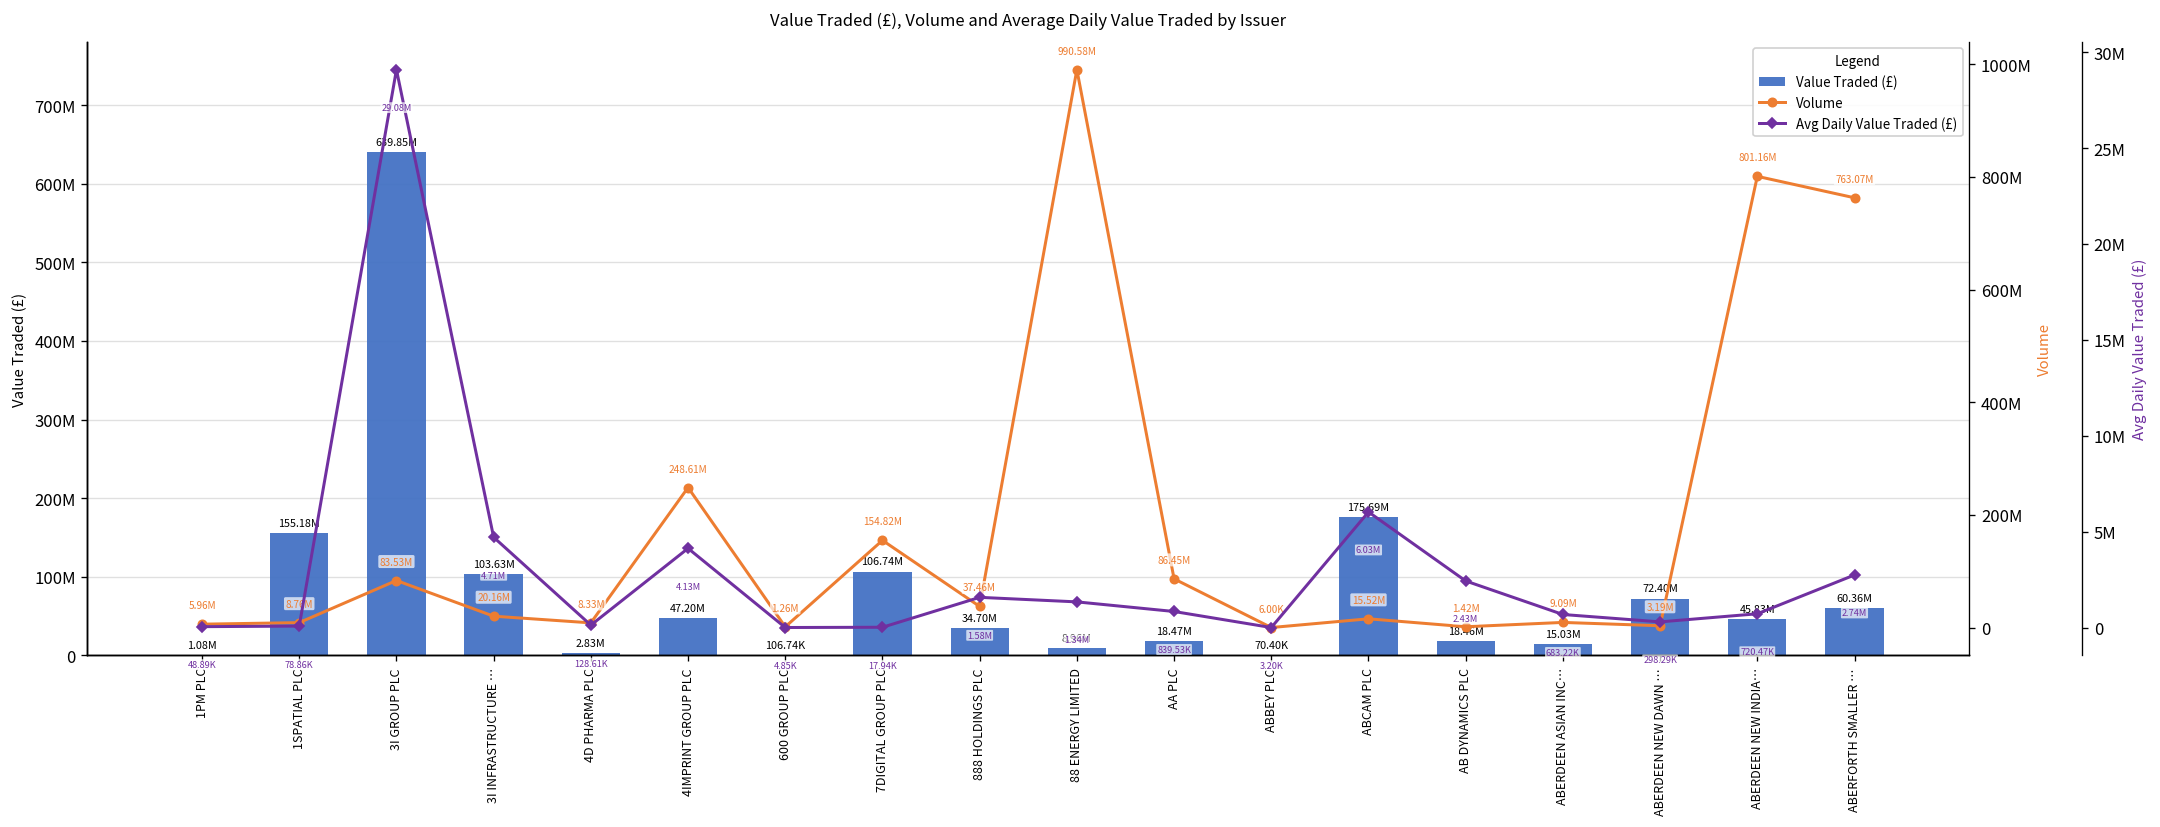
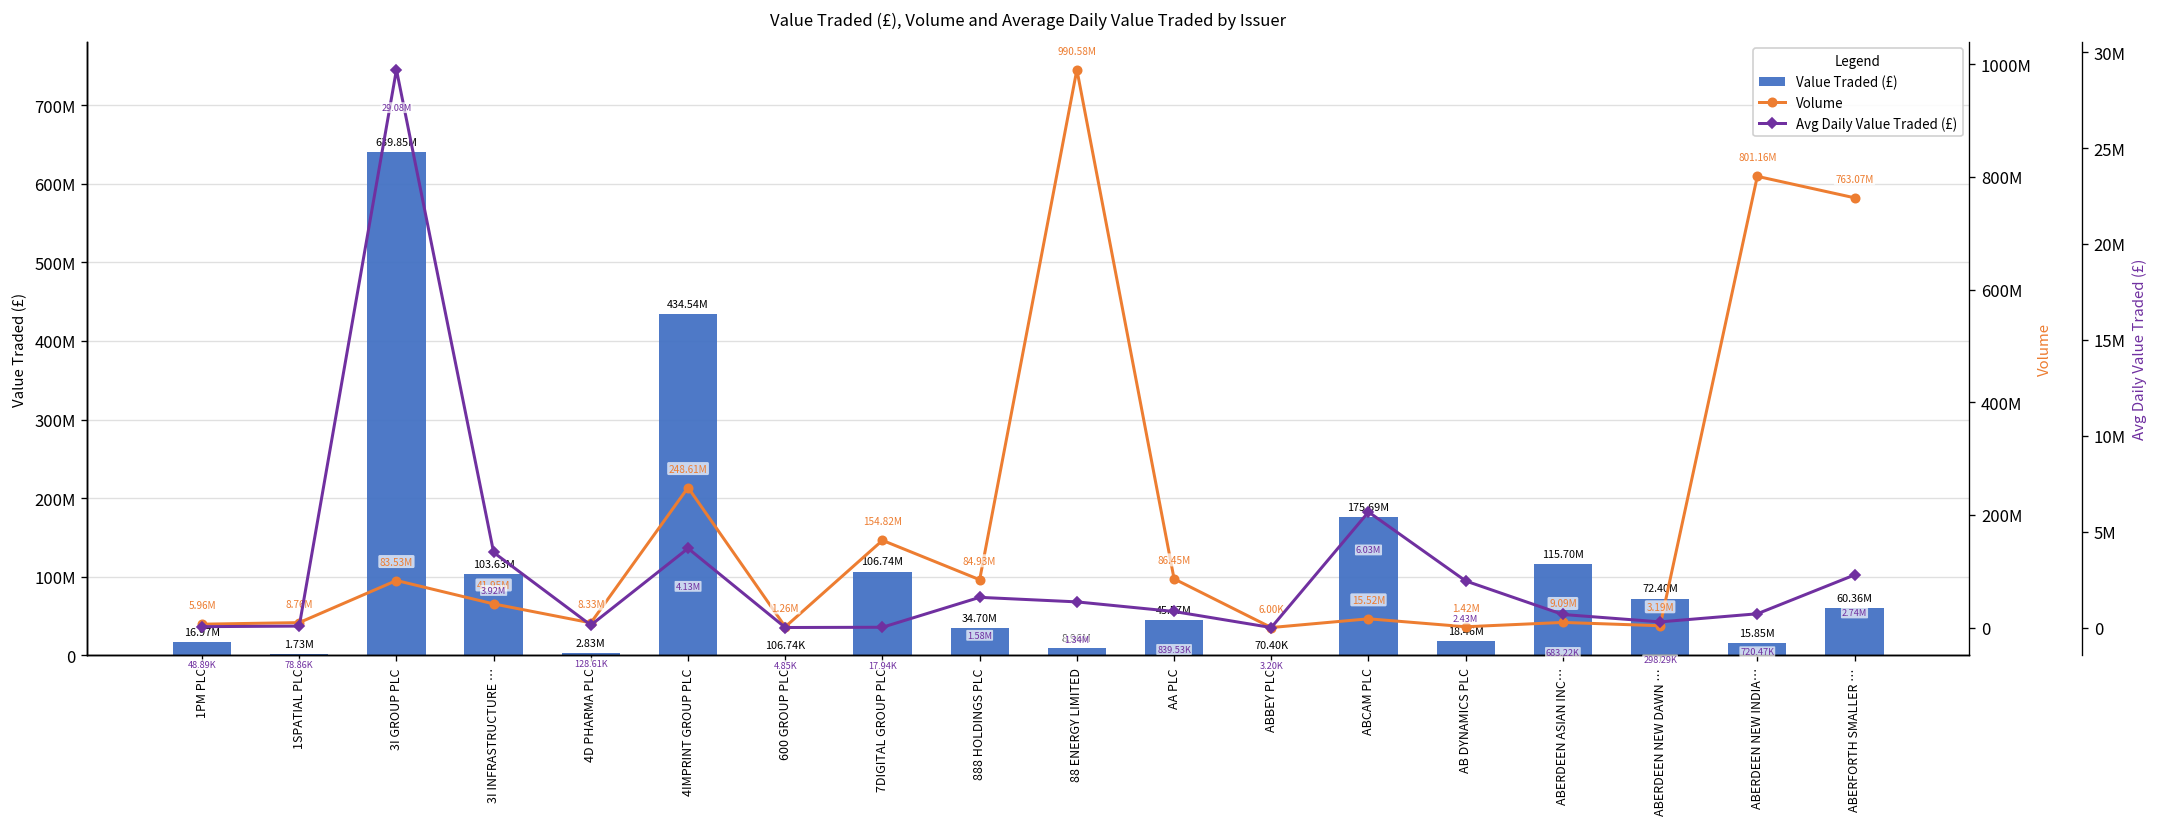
Value Traded (£), 1PM PLC: 1.08M -> 16.97M
Value Traded (£), 1SPATIAL PLC: 155.18M -> 1.73M
Value Traded (£), 4IMPRINT GROUP PLC: 47.20M -> 434.54M
Value Traded (£), AA PLC: 18.47M -> 45.57M
Value Traded (£), ABERDEEN ASIAN INC…: 15.03M -> 115.70M
Value Traded (£), ABERDEEN NEW INDIA…: 45.83M -> 15.85M
Volume, 3I INFRASTRUCTURE …: 20.16M -> 41.95M
Volume, 888 HOLDINGS PLC: 37.46M -> 84.93M
Avg Daily Value Traded (£), 3I INFRASTRUCTURE …: 4.71M -> 3.92M
